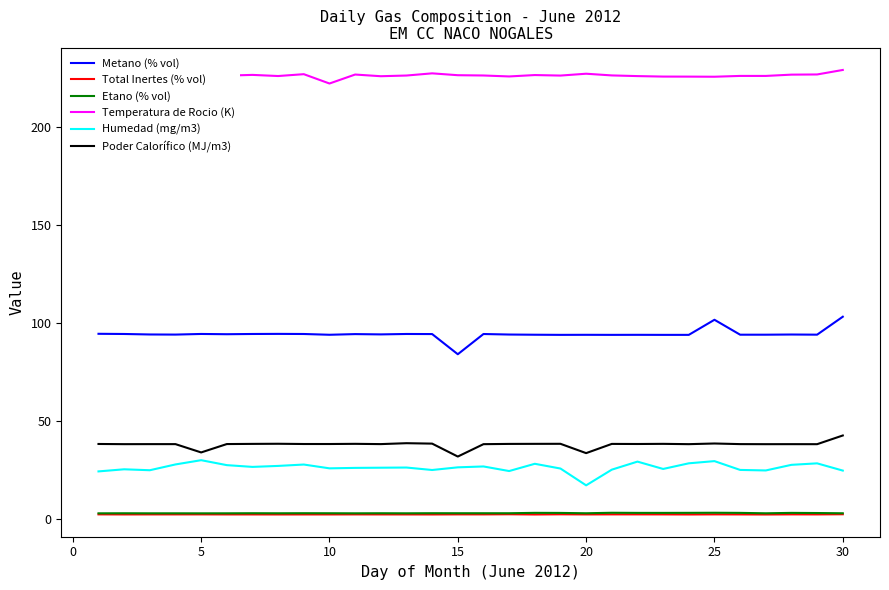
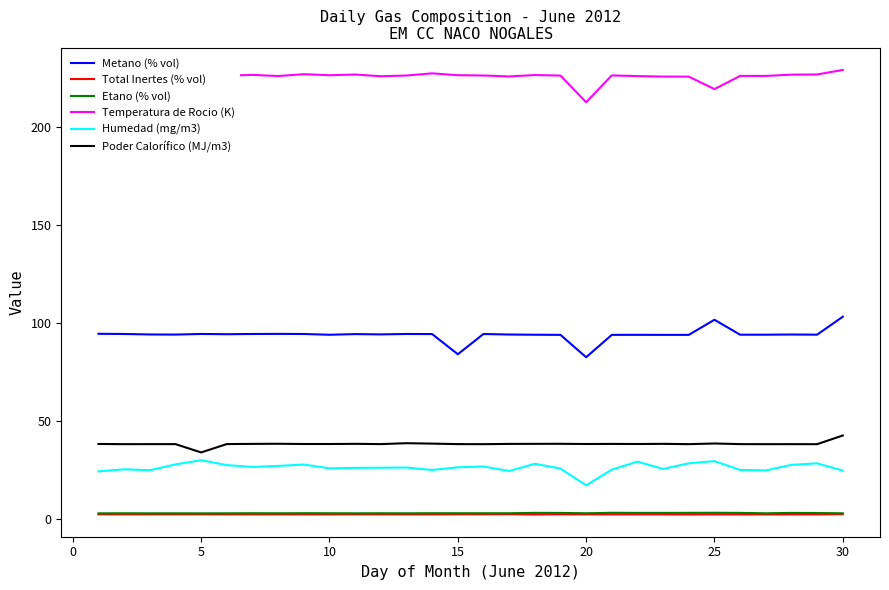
Temperatura de Rocio (K), 10: 222 -> 226
Poder Calorífico (MJ/m3), 15: 32 -> 38
Metano (% vol), 20: 94 -> 82
Temperatura de Rocio (K), 20: 227 -> 212
Poder Calorífico (MJ/m3), 20: 34 -> 38
Temperatura de Rocio (K), 25: 225 -> 219
